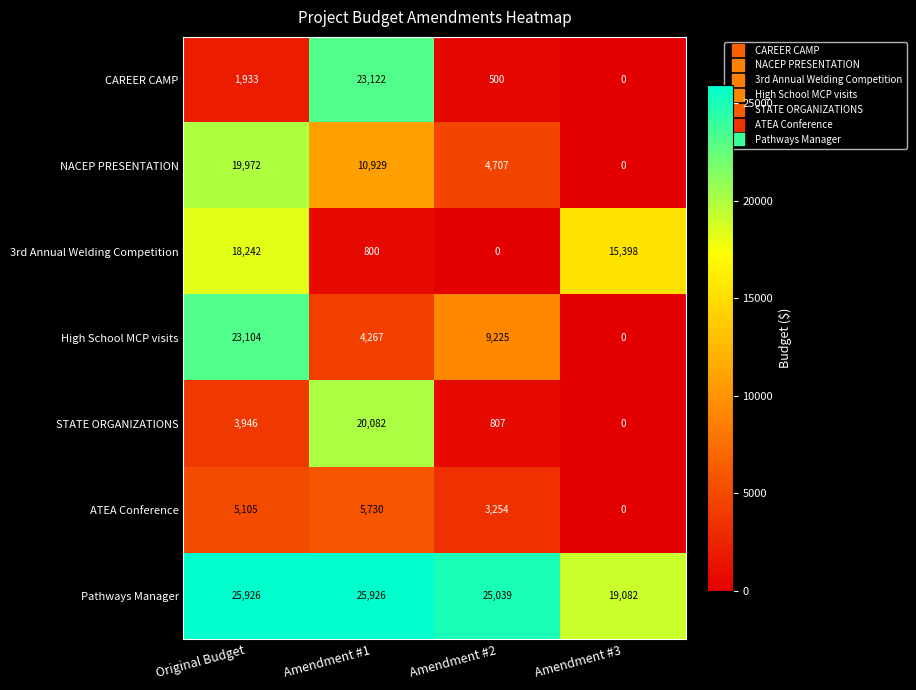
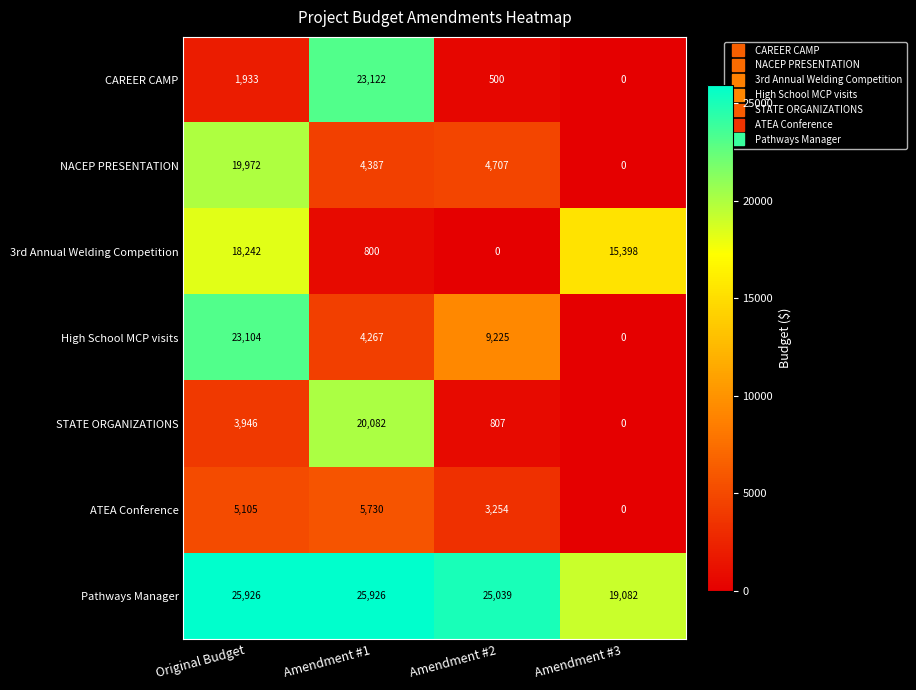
NACEP PRESENTATION, Amendment #1: 10,929 -> 4,387
